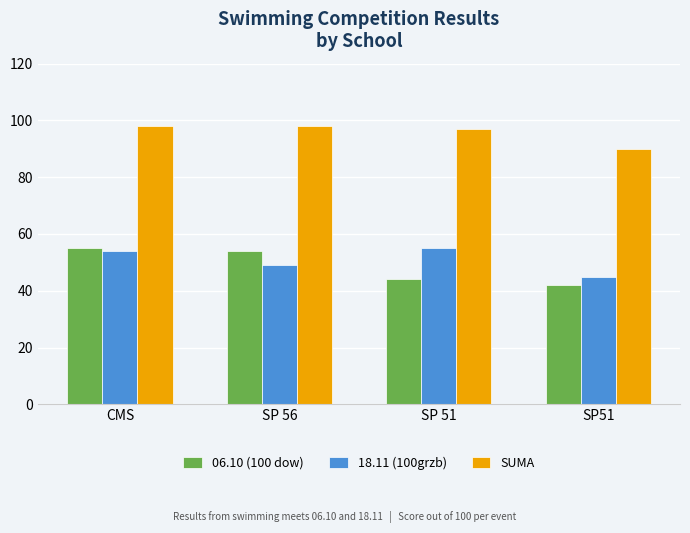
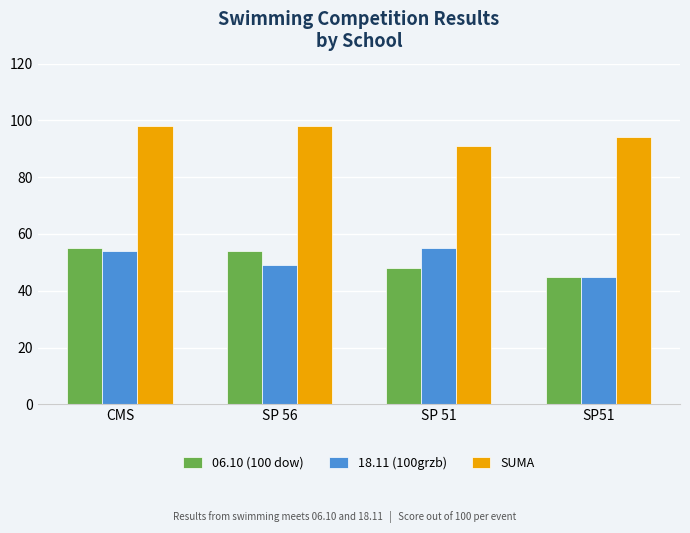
06.10 (100 dow), SP 51: 44 -> 48
SUMA, SP 51: 97 -> 91
06.10 (100 dow), SP51: 42 -> 45
SUMA, SP51: 90 -> 94
